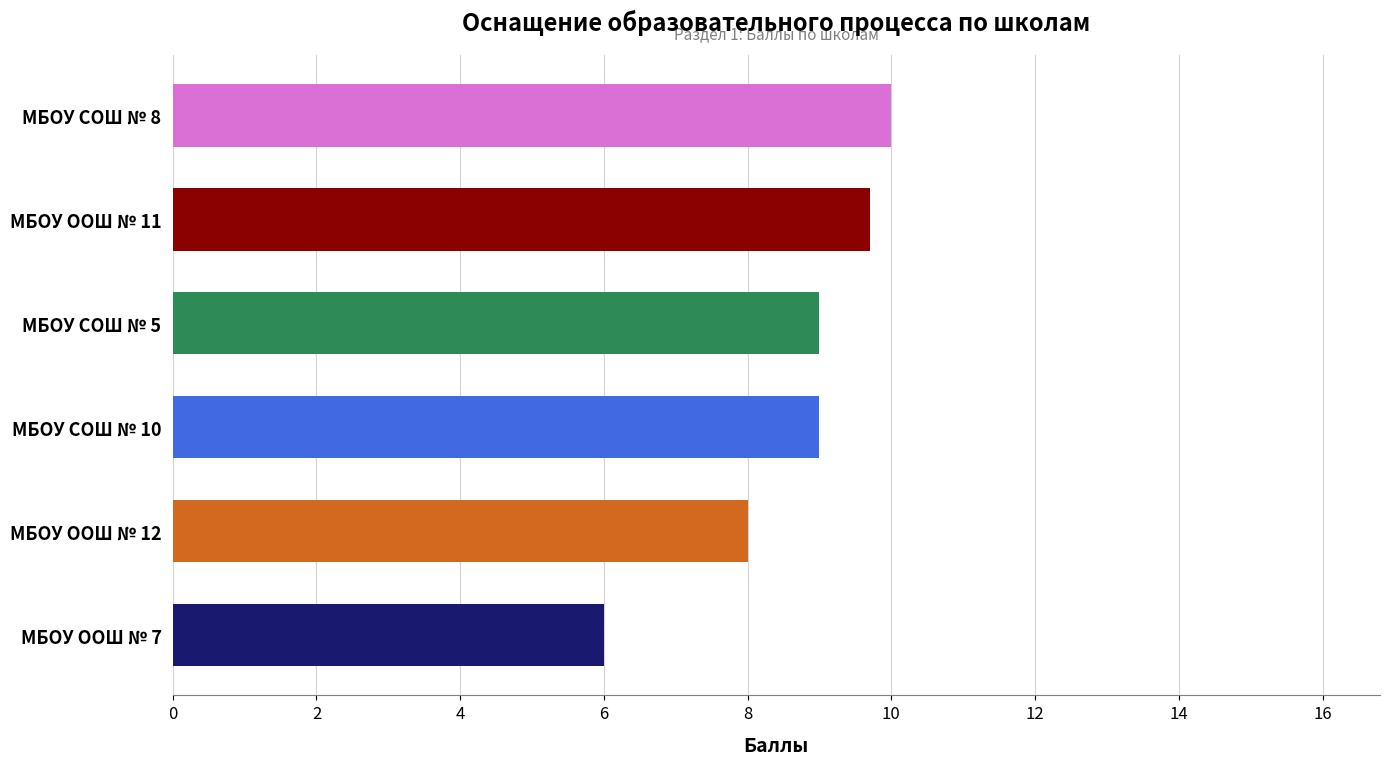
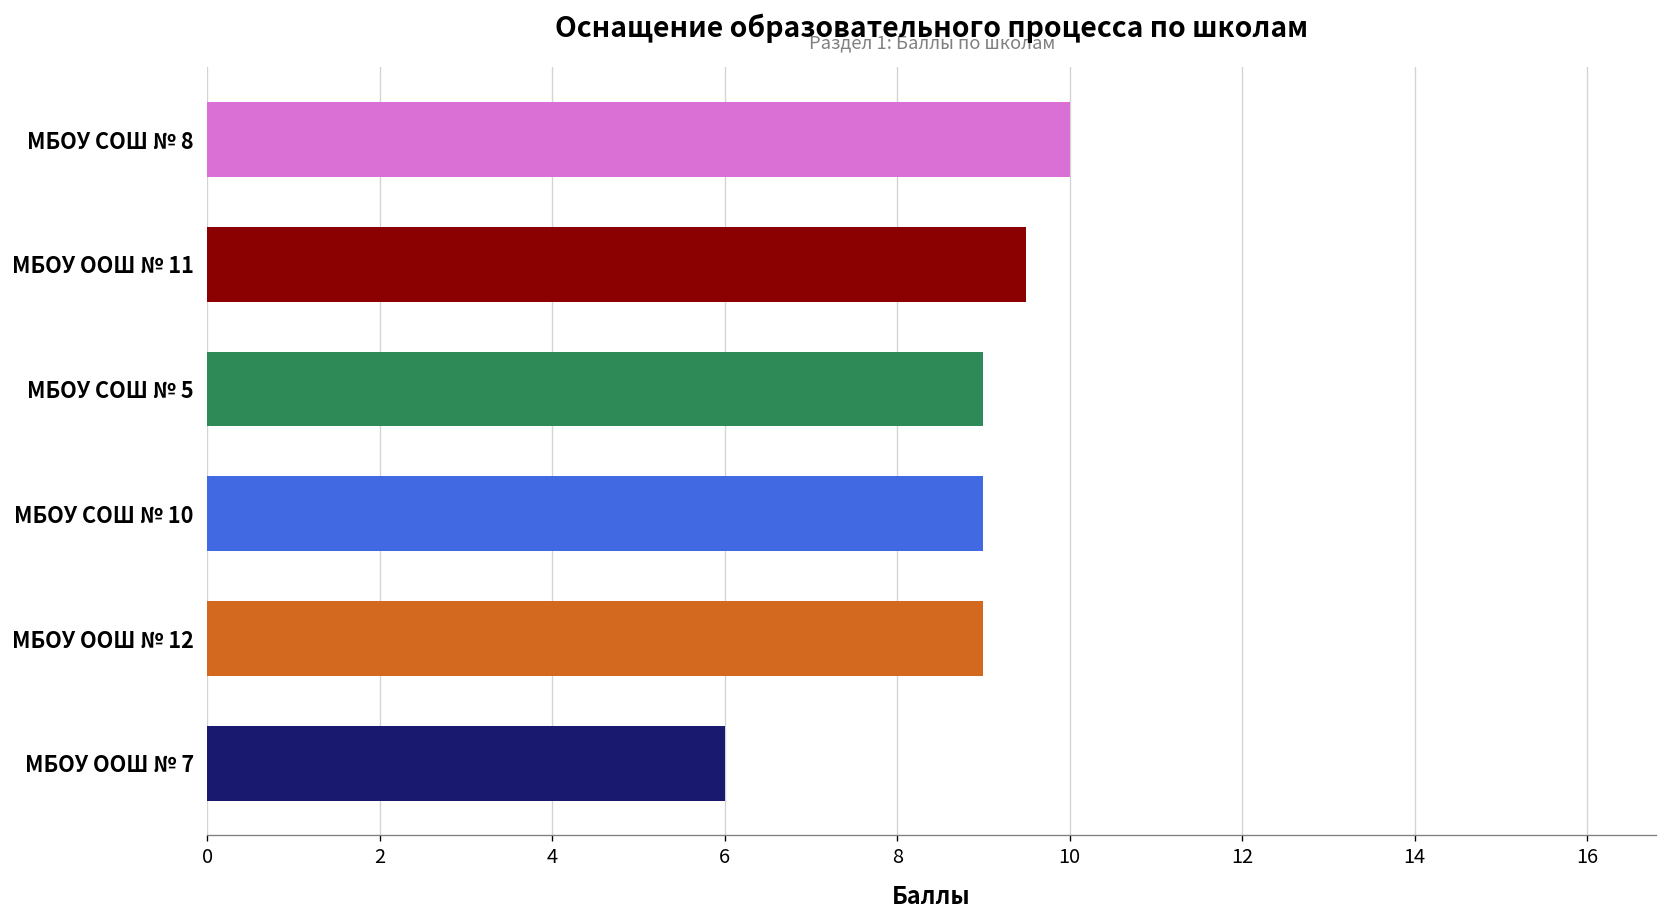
МБОУ ООШ № 11: 9.7 -> 9.5
МБОУ ООШ № 12: 8 -> 9
